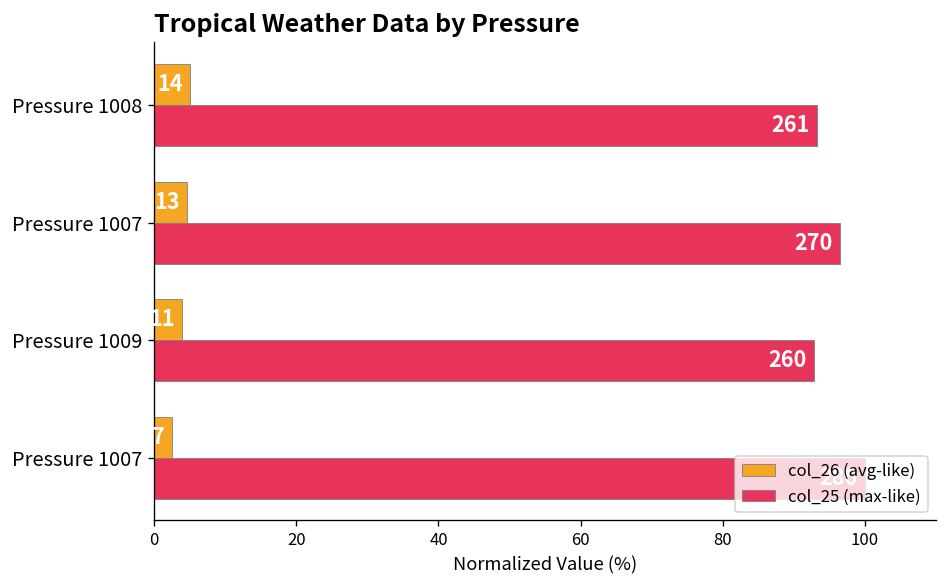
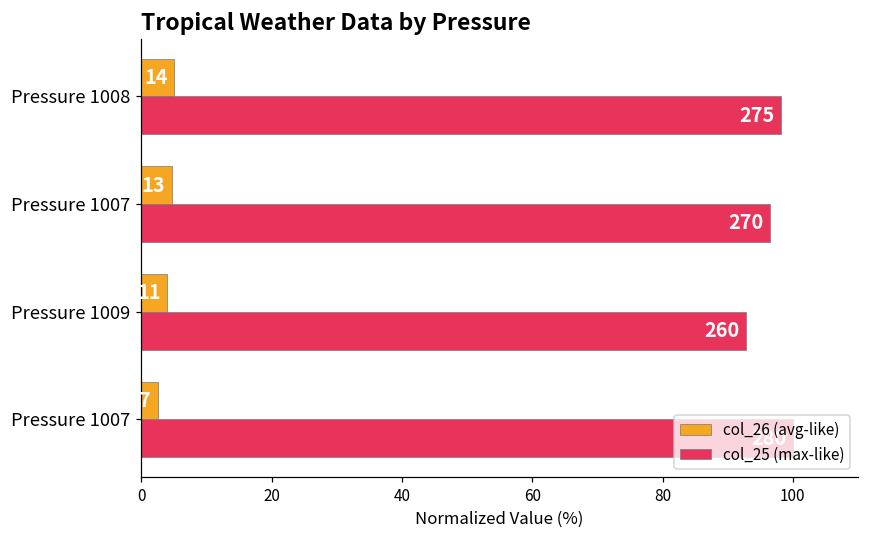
col_25 (max-like), Pressure 1008: 261 -> 275
